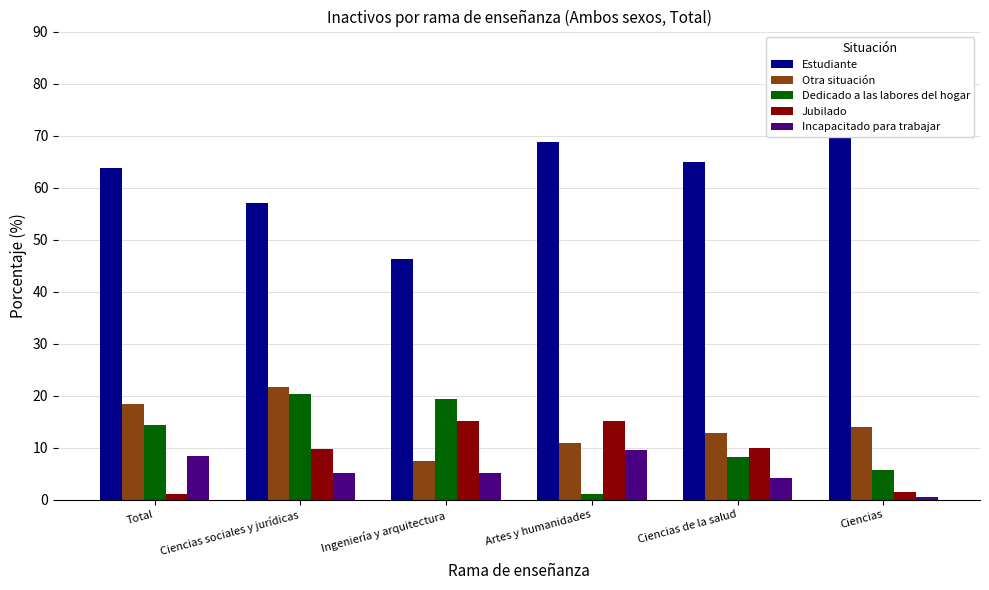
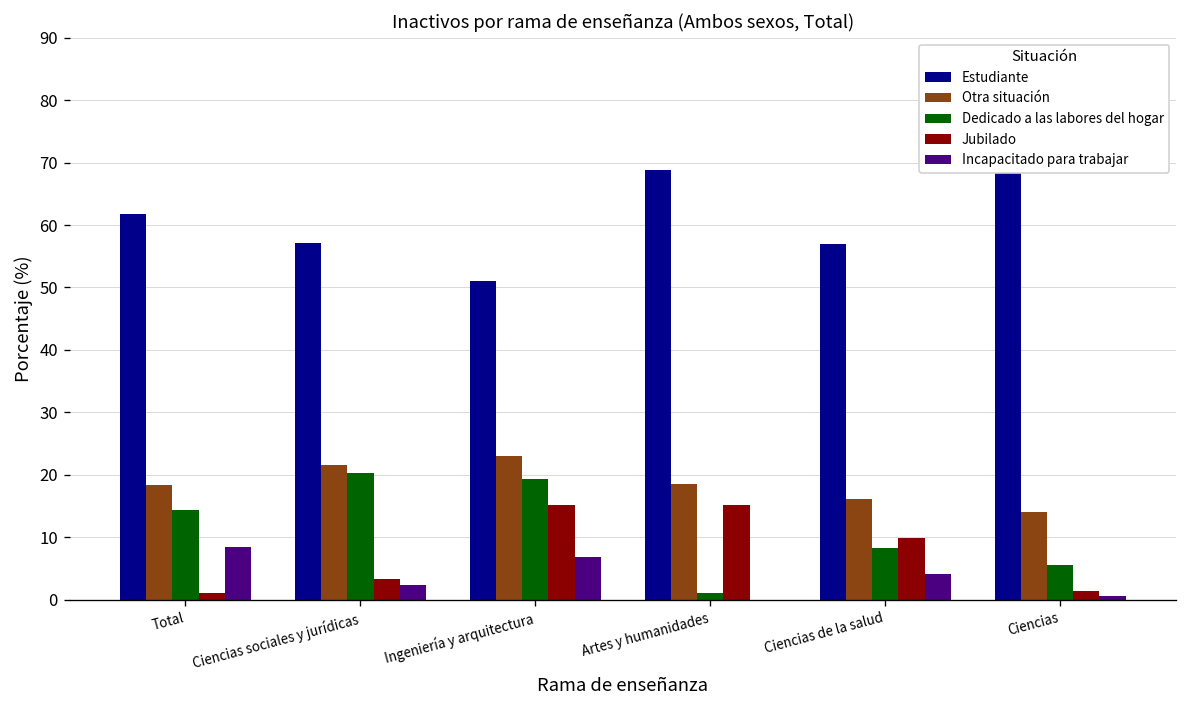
Estudiante, Total: 64 -> 62
Jubilado, Ciencias sociales y jurídicas: 10 -> 3
Incapacitado para trabajar, Ciencias sociales y jurídicas: 5 -> 2
Estudiante, Ingeniería y arquitectura: 46 -> 51
Otra situación, Ingeniería y arquitectura: 7 -> 23
Incapacitado para trabajar, Ingeniería y arquitectura: 5 -> 7
Otra situación, Artes y humanidades: 11 -> 19
Incapacitado para trabajar, Artes y humanidades: 10 -> 0
Estudiante, Ciencias de la salud: 65 -> 57
Otra situación, Ciencias de la salud: 13 -> 16
